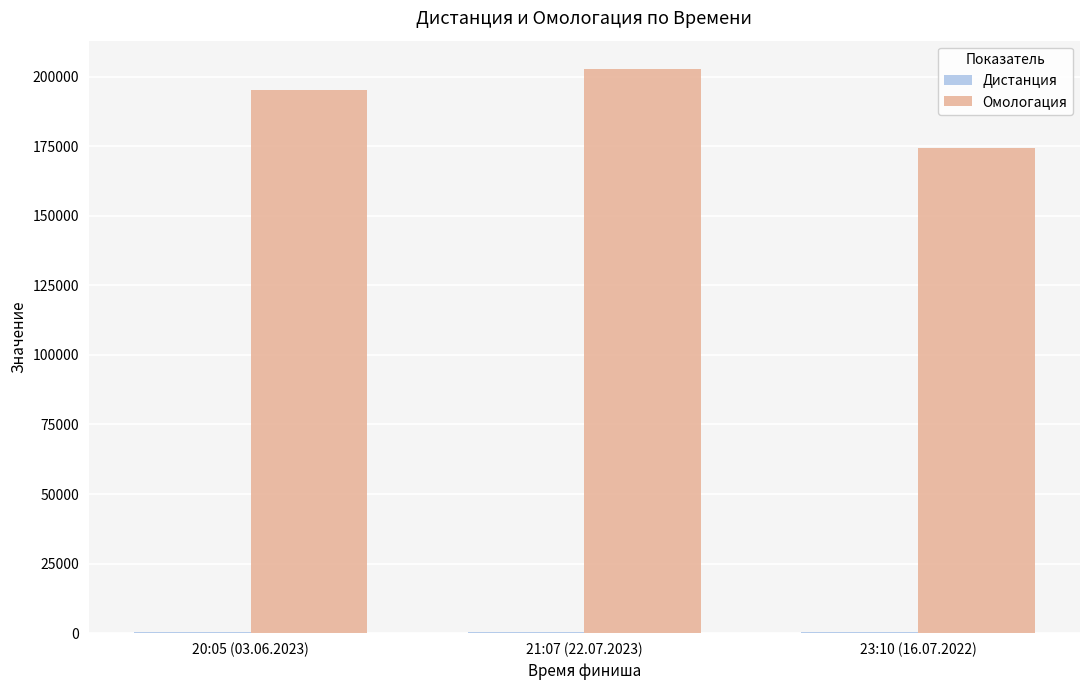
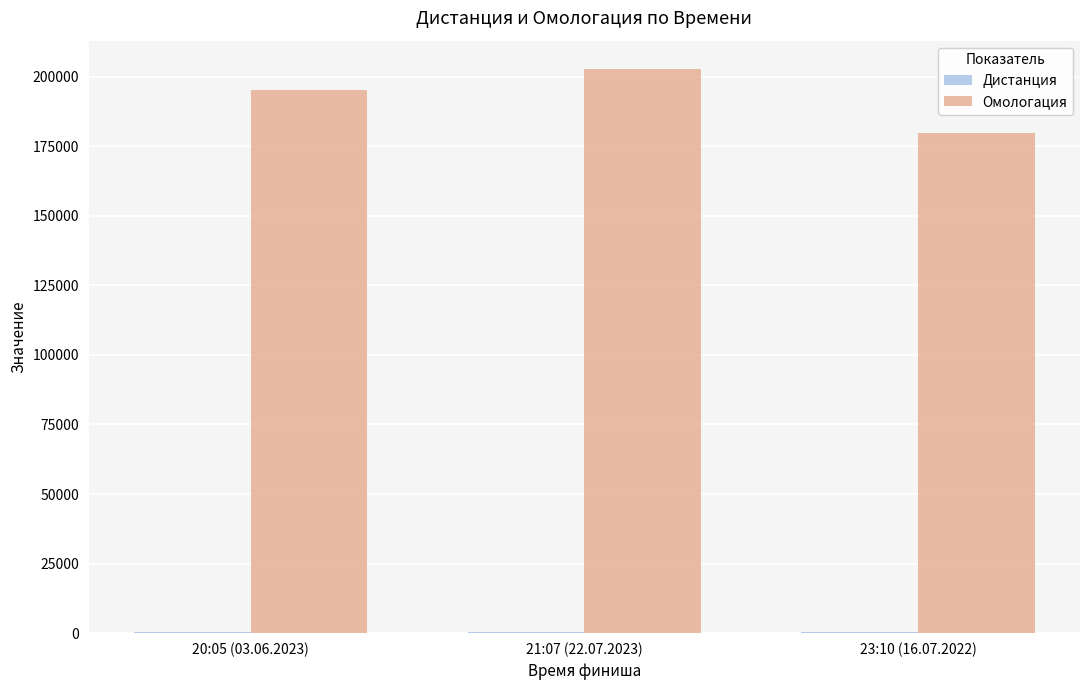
Омологация, 23:10 (16.07.2022): 174000 -> 180000
